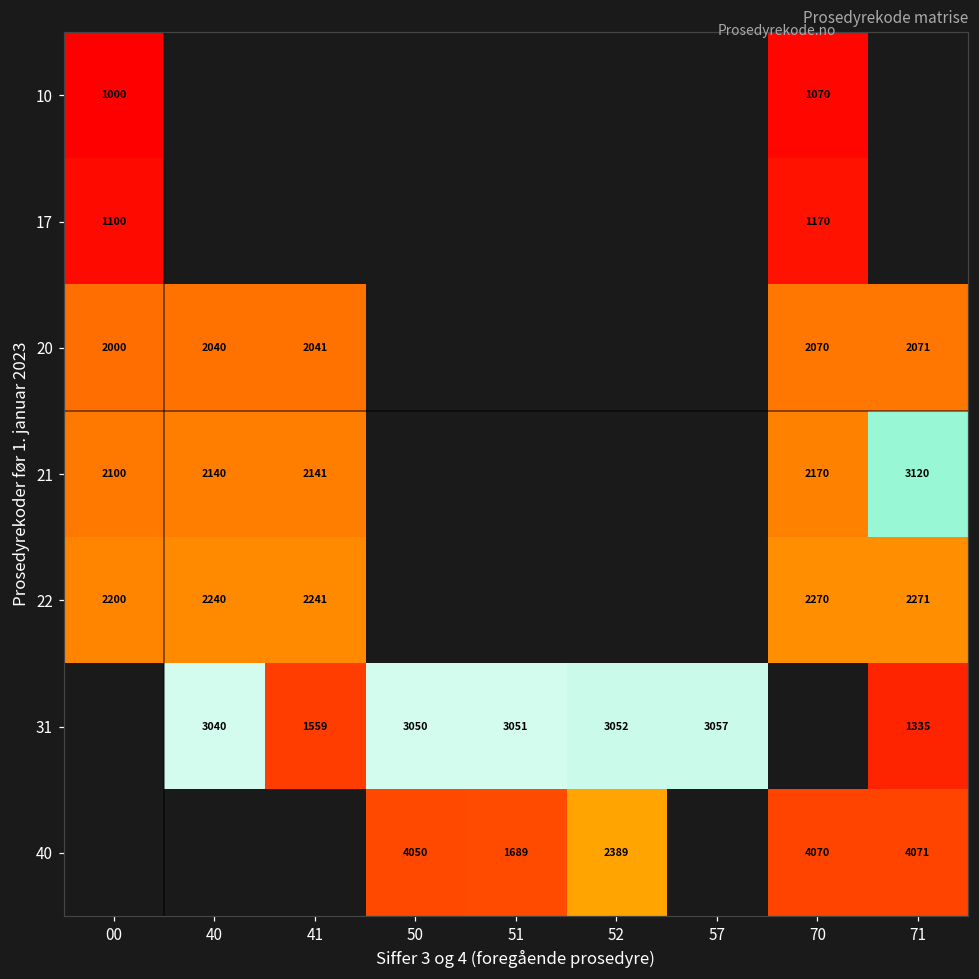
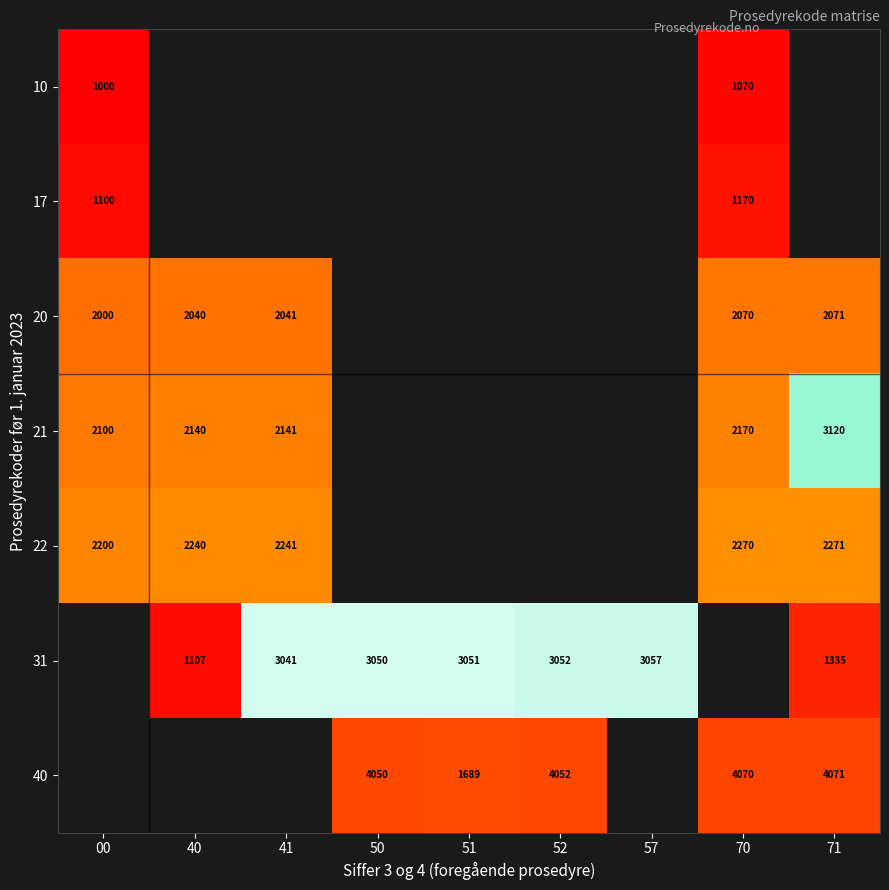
31, 40: 3040 -> 1107
31, 41: 1559 -> 3041
40, 52: 2389 -> 4052
